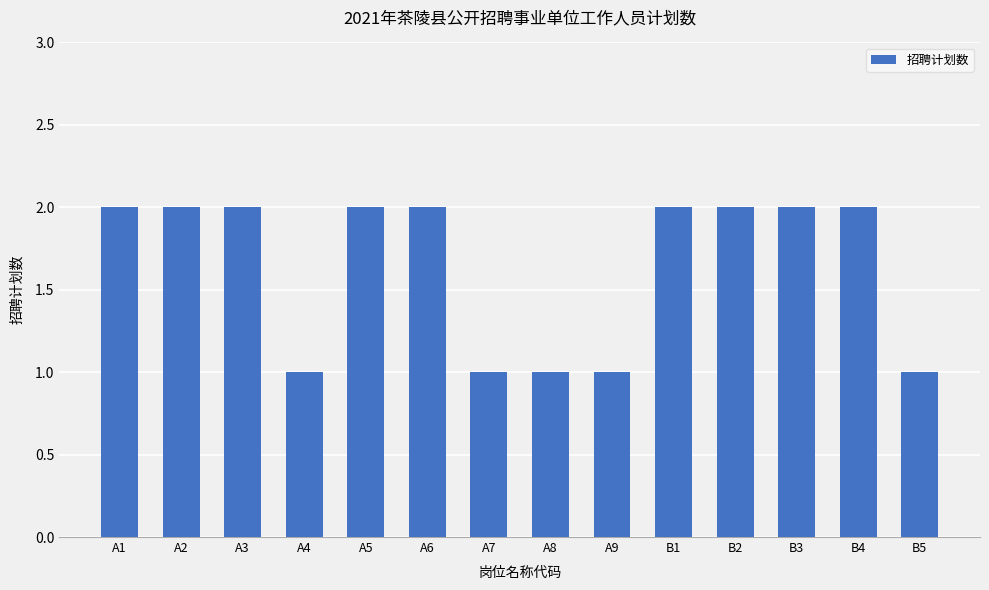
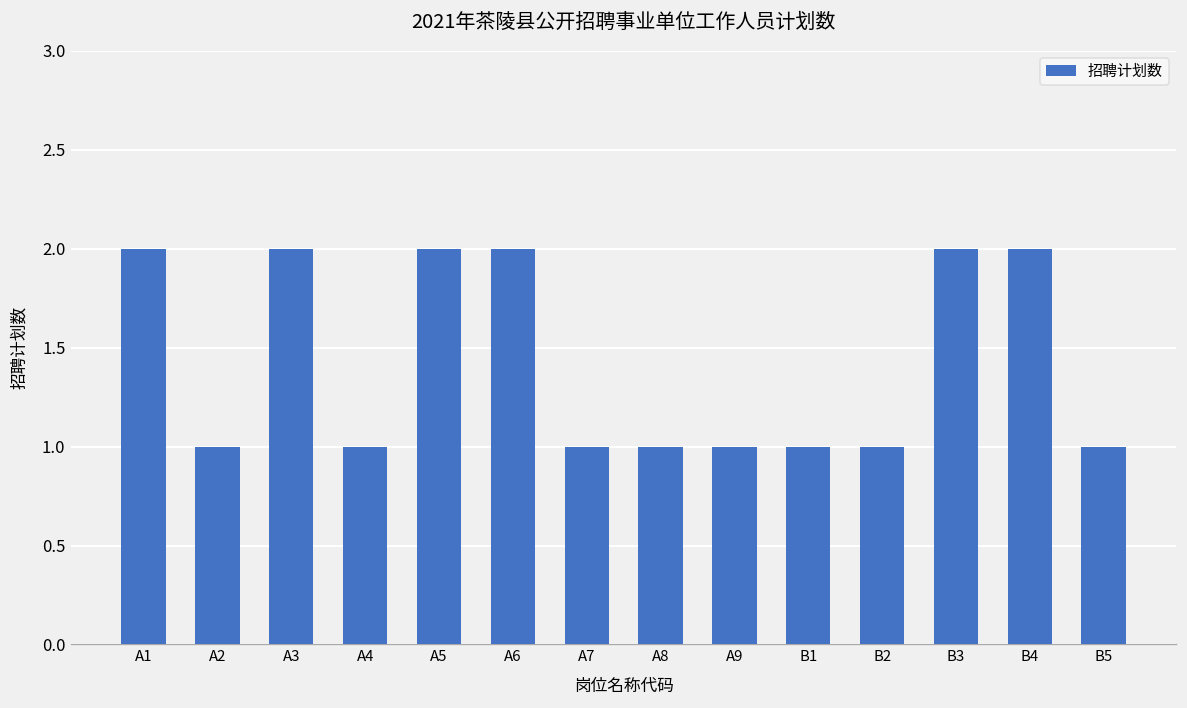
A2: 2 -> 1
B1: 2 -> 1
B2: 2 -> 1
